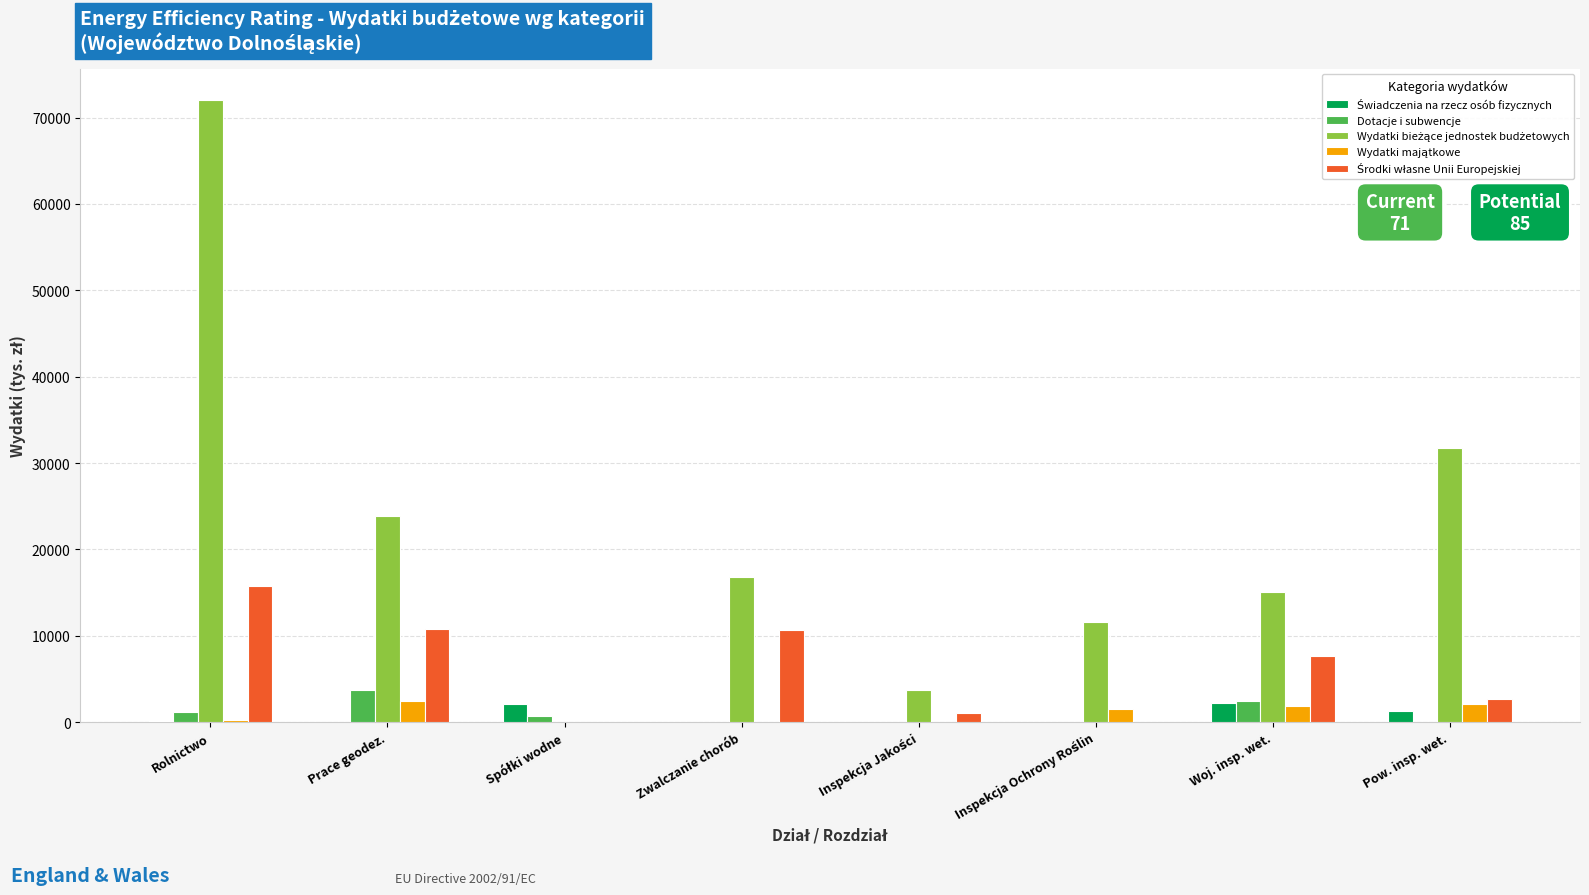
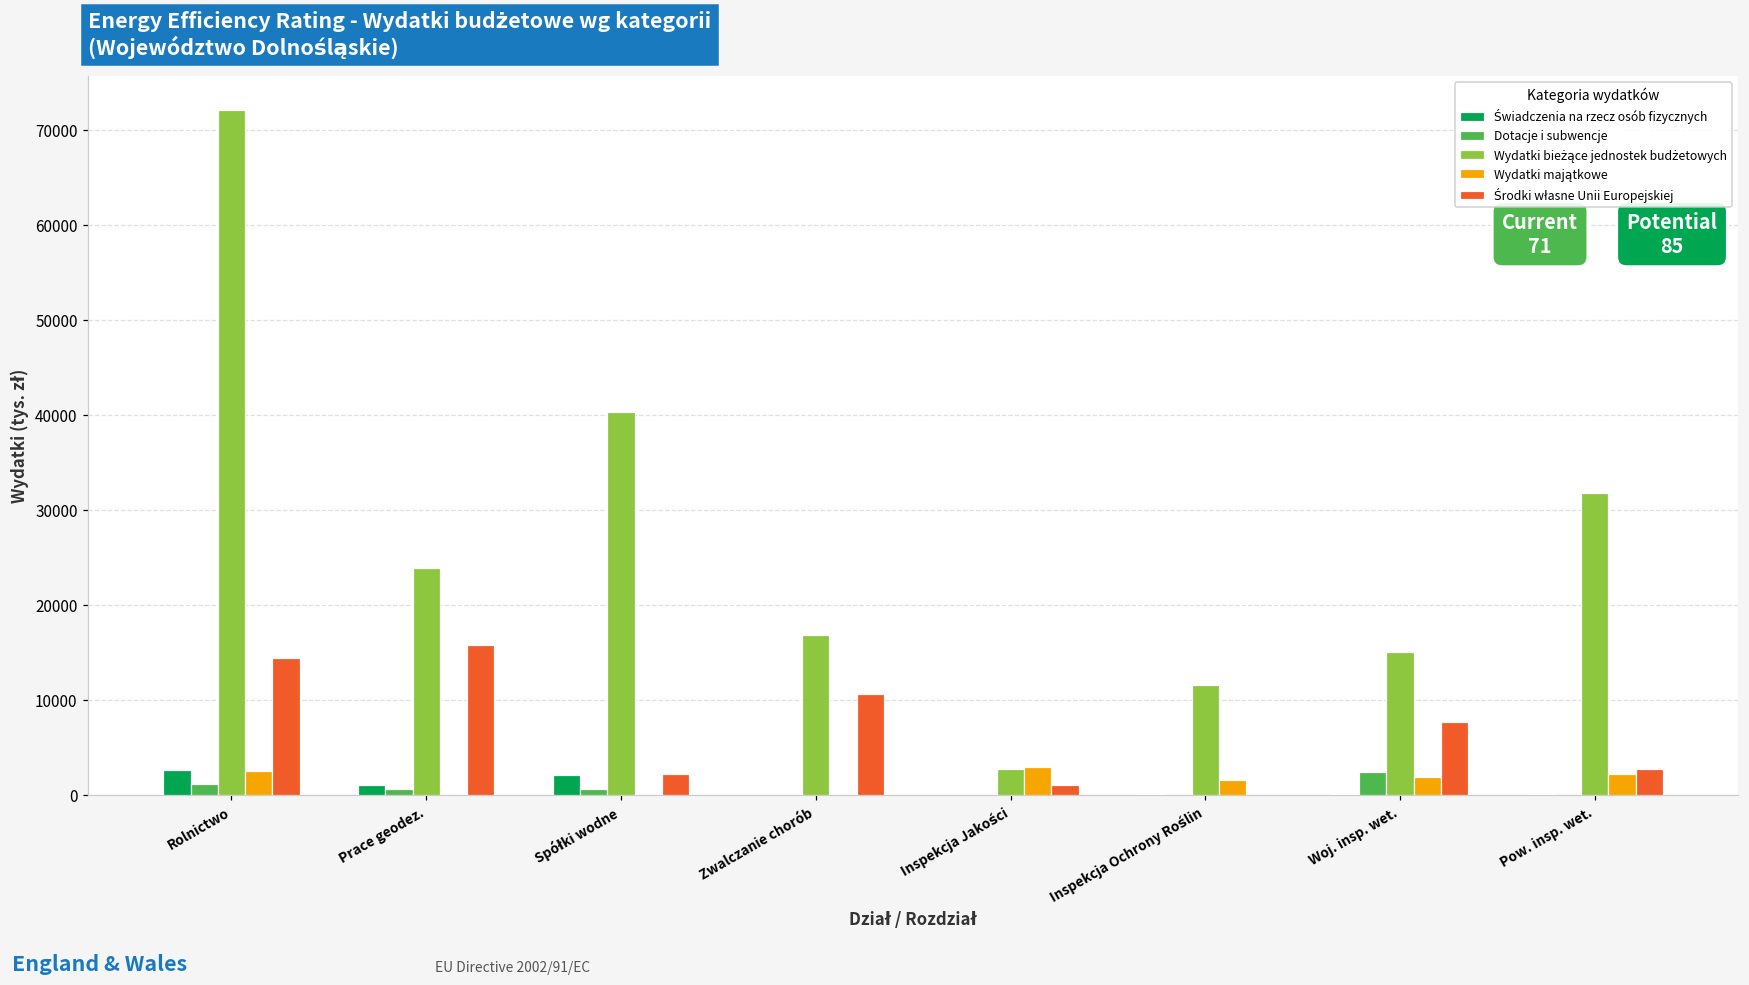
Świadczenia na rzecz osób fizycznych, Rolnictwo: 0 -> 3000
Wydatki majątkowe, Rolnictwo: 0 -> 3000
Środki własne Unii Europejskiej, Rolnictwo: 16000 -> 14000
Świadczenia na rzecz osób fizycznych, Prace geodez.: 0 -> 1000
Dotacje i subwencje, Prace geodez.: 4000 -> 1000
Wydatki majątkowe, Prace geodez.: 2000 -> 0
Środki własne Unii Europejskiej, Prace geodez.: 11000 -> 16000
Wydatki bieżące jednostek budżetowych, Spółki wodne: 0 -> 40000
Środki własne Unii Europejskiej, Spółki wodne: 0 -> 2000
Wydatki bieżące jednostek budżetowych, Inspekcja Jakości: 4000 -> 3000
Wydatki majątkowe, Inspekcja Jakości: 0 -> 3000
Świadczenia na rzecz osób fizycznych, Woj. insp. wet.: 2000 -> 0
Świadczenia na rzecz osób fizycznych, Pow. insp. wet.: 1000 -> 0
